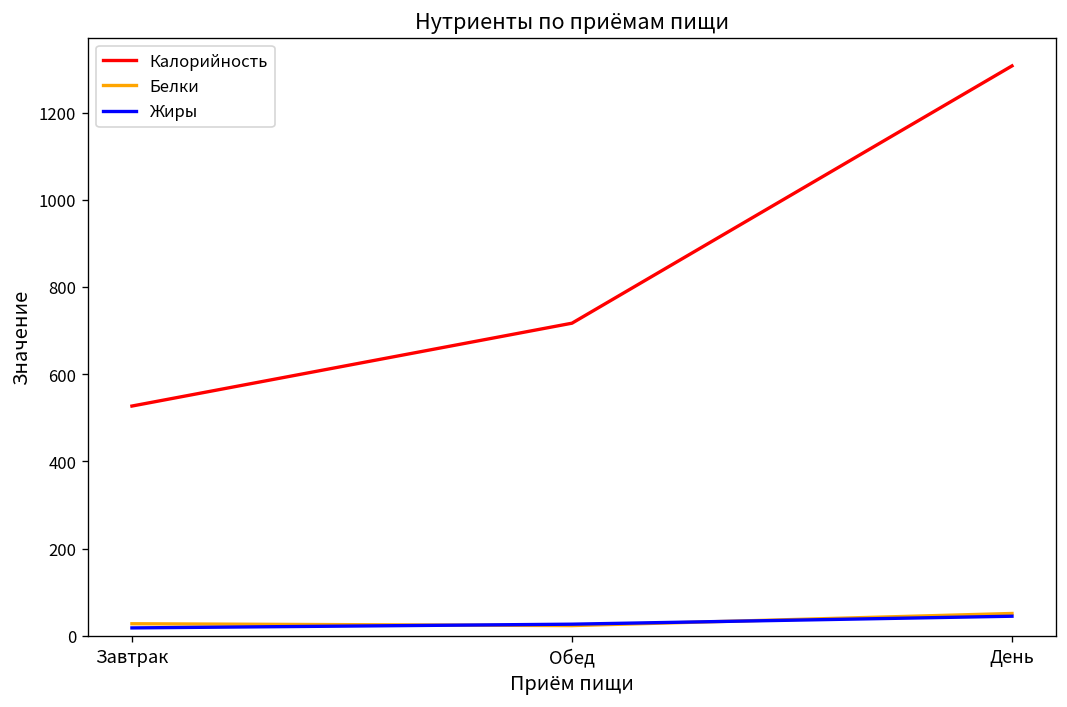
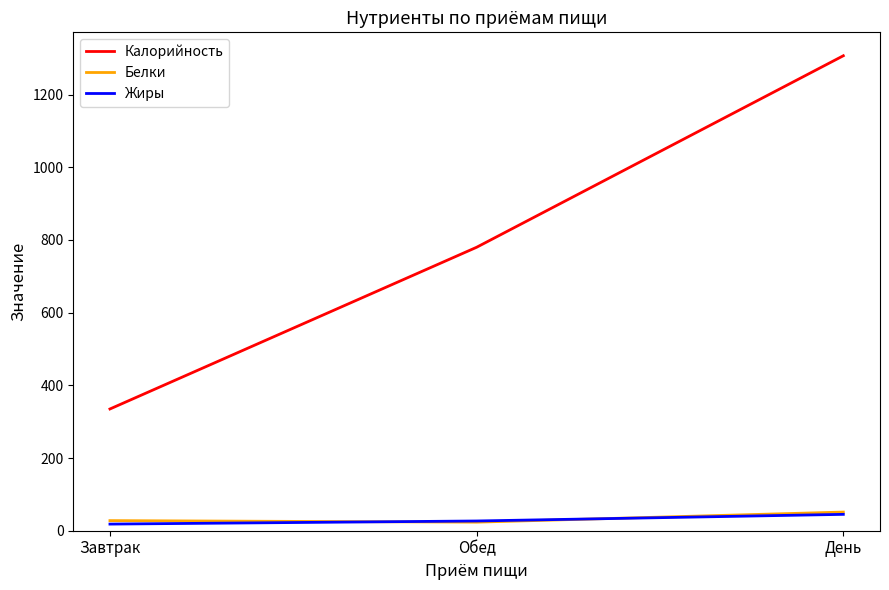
Калорийность, Завтрак: 530 -> 340
Калорийность, Обед: 720 -> 780
